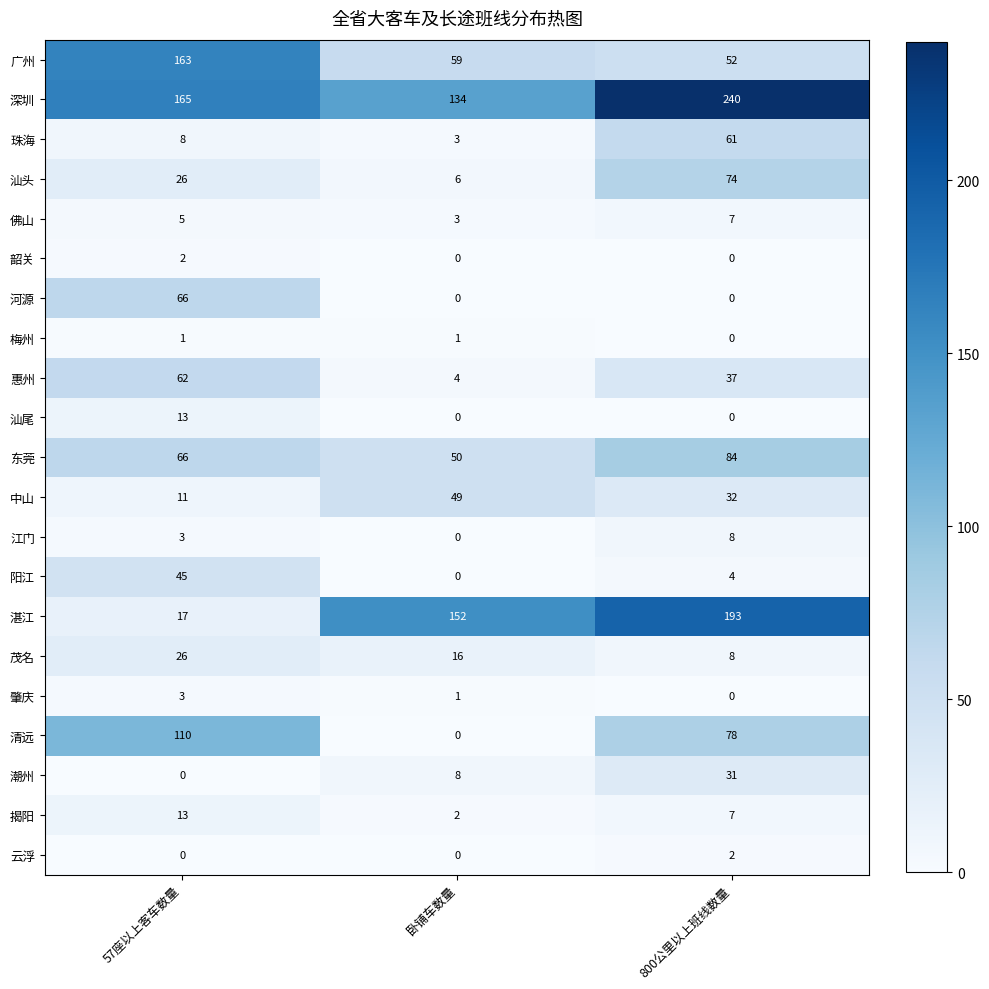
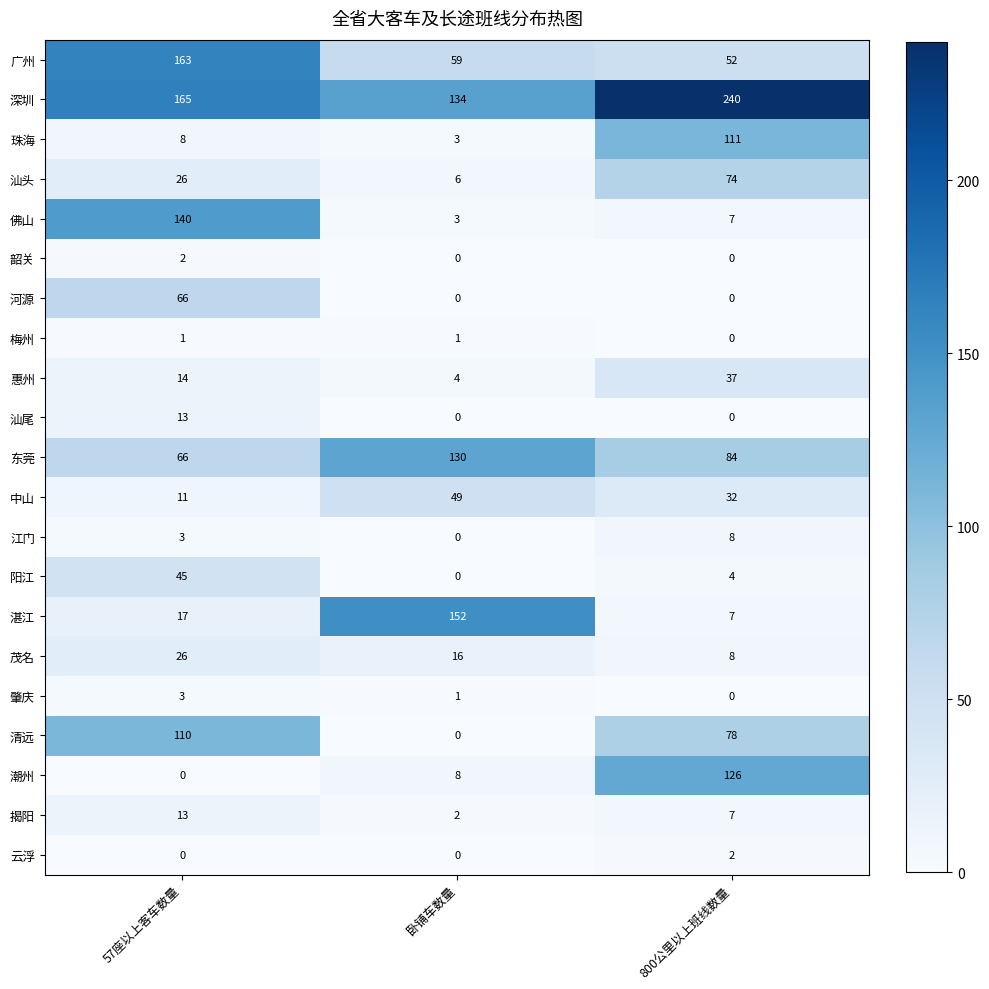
珠海, 800公里以上班线数量: 61 -> 111
佛山, 57座以上客车数量: 5 -> 140
惠州, 57座以上客车数量: 62 -> 14
东莞, 卧铺车数量: 50 -> 130
湛江, 800公里以上班线数量: 193 -> 7
潮州, 800公里以上班线数量: 31 -> 126
